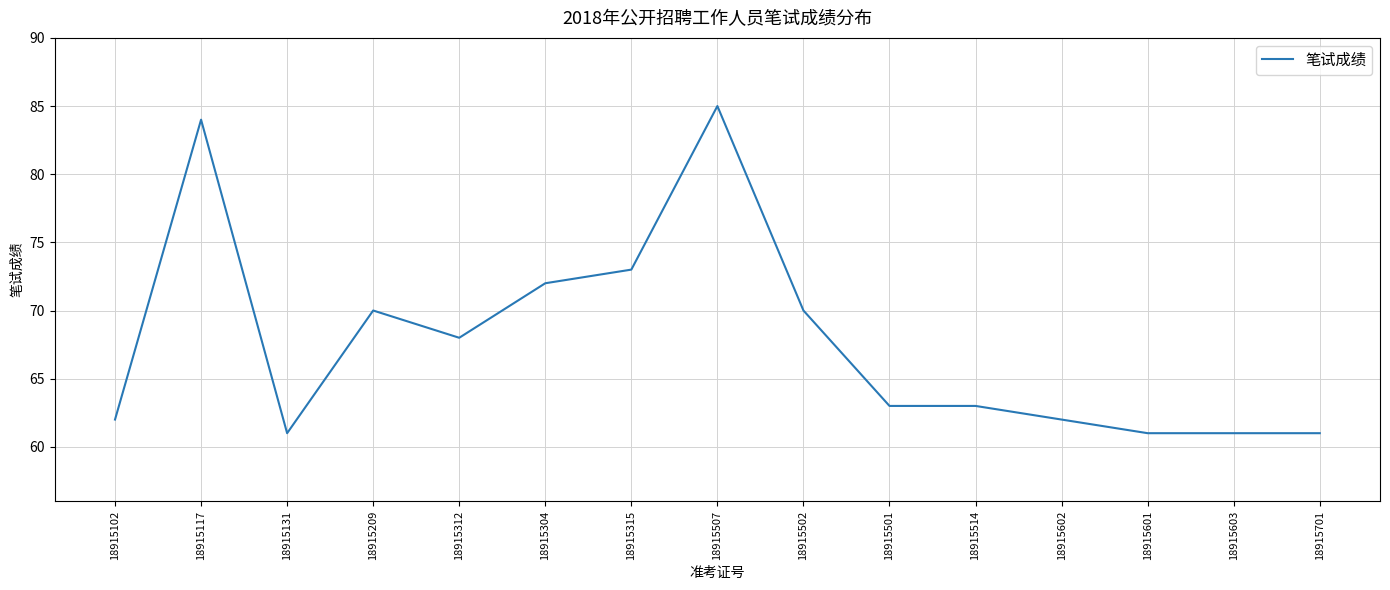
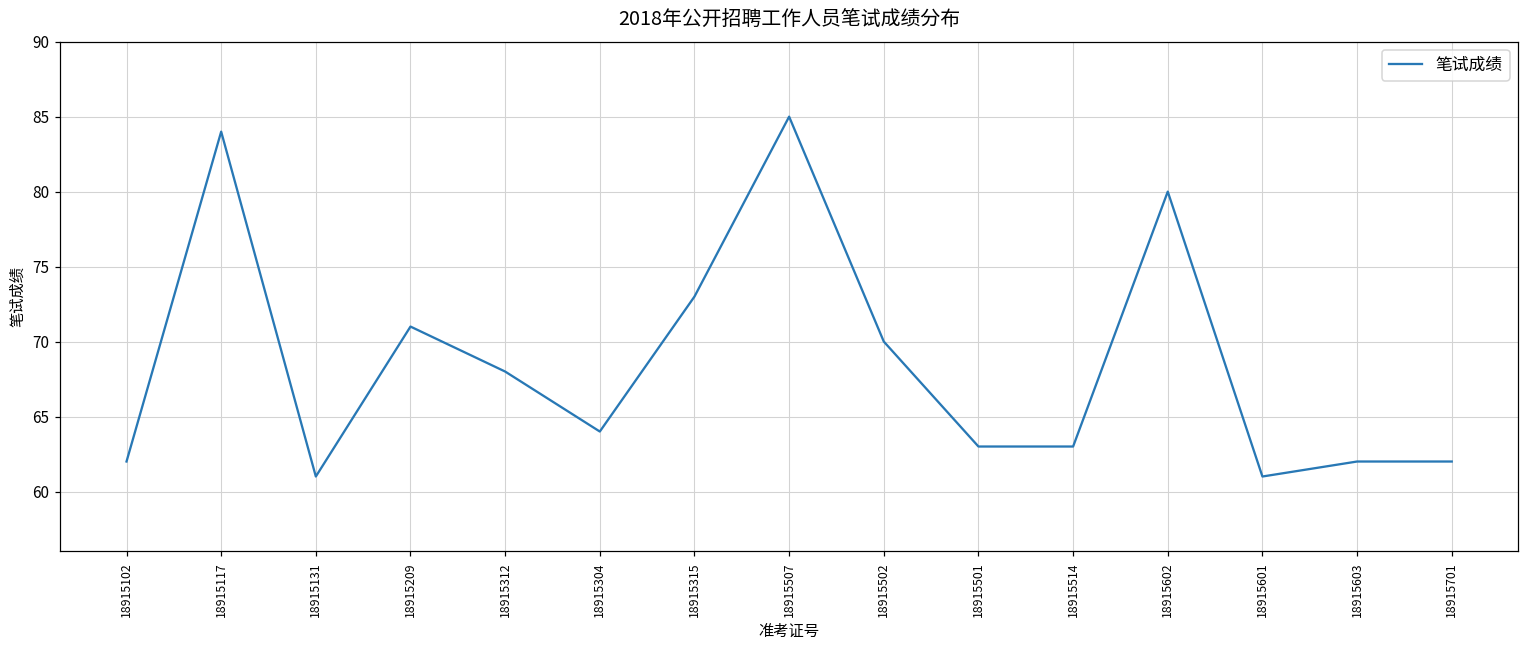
18915209: 70 -> 71
18915304: 72 -> 64
18915602: 62 -> 80
18915603: 61 -> 62
18915701: 61 -> 62
